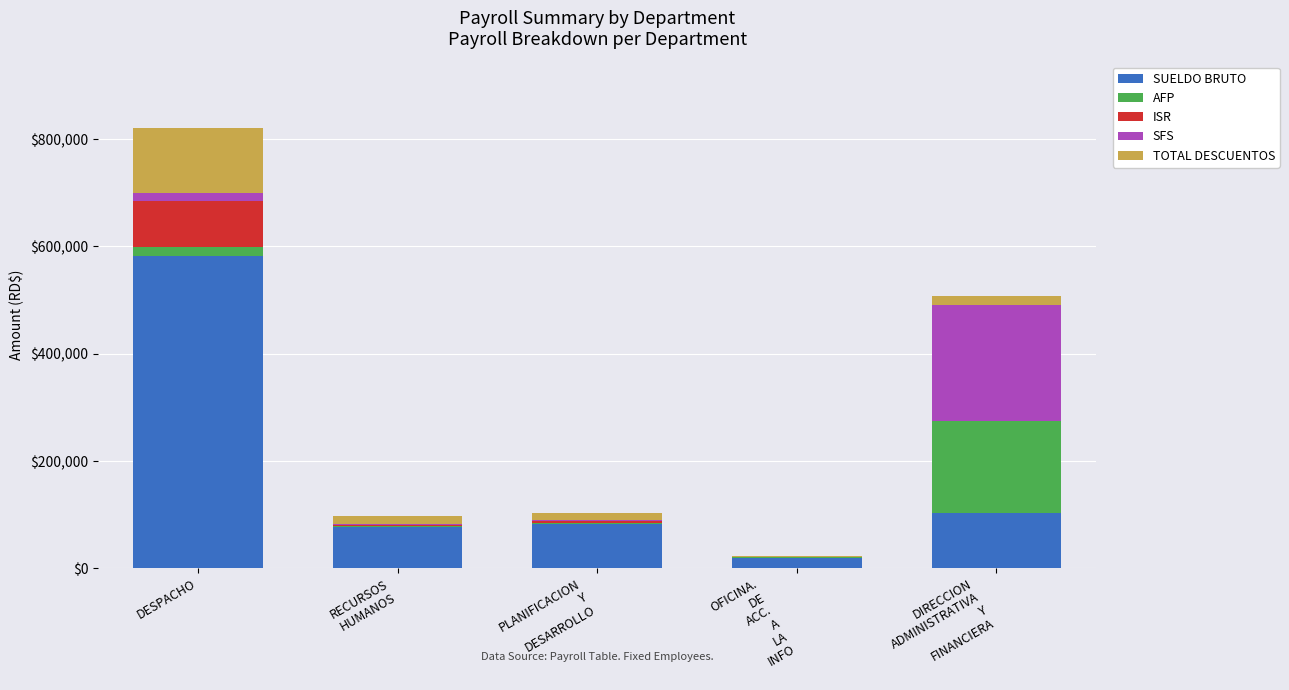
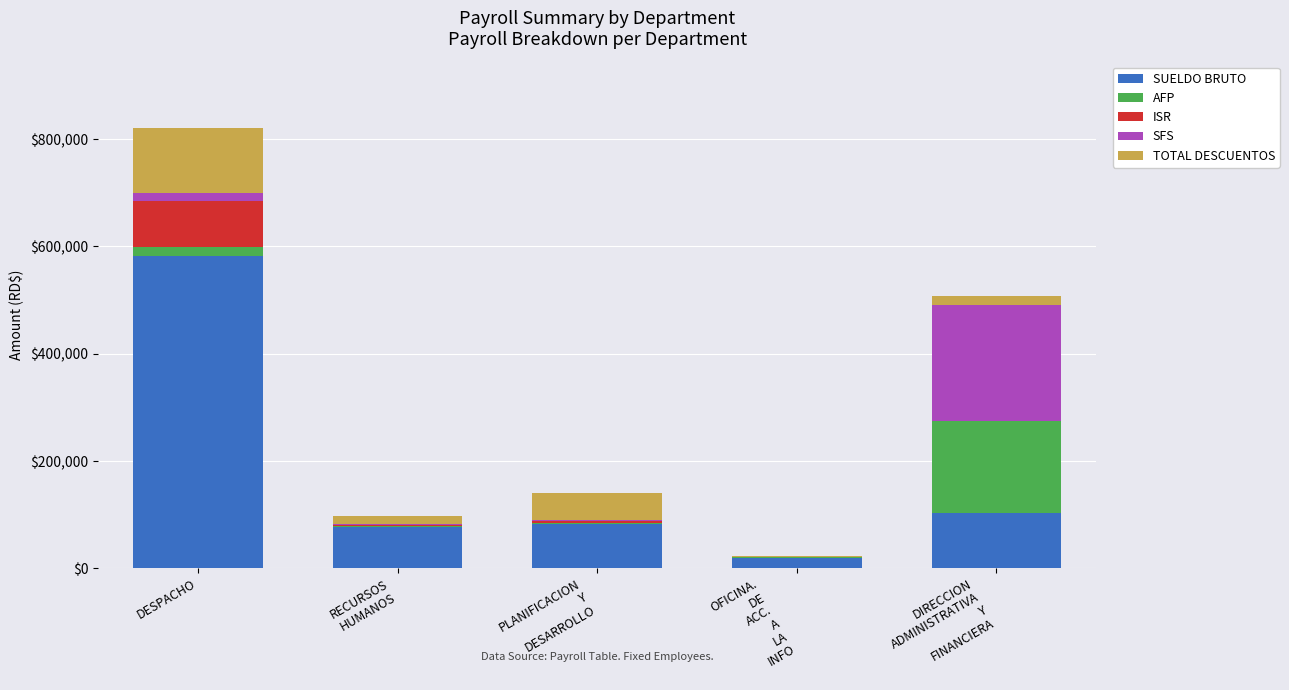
TOTAL DESCUENTOS, PLANIFICACION Y DESARROLLO: $10,000 -> $50,000
